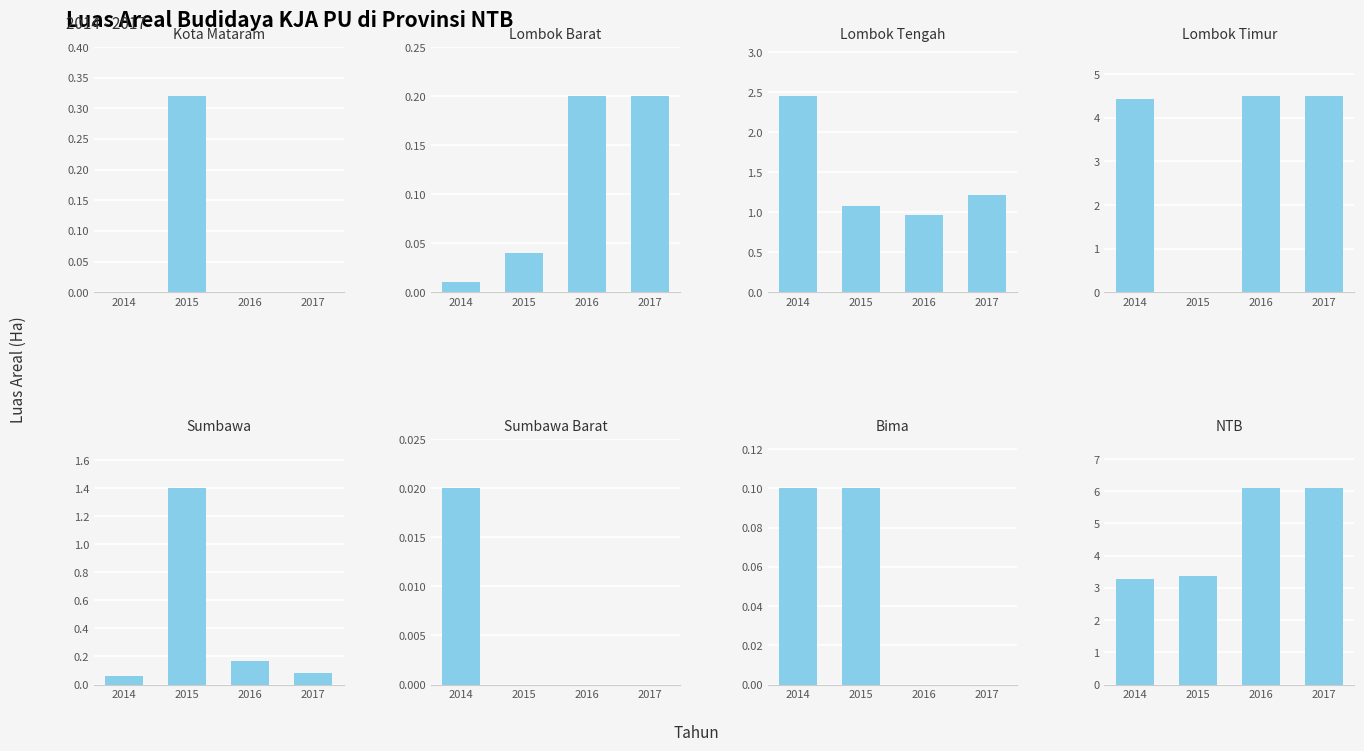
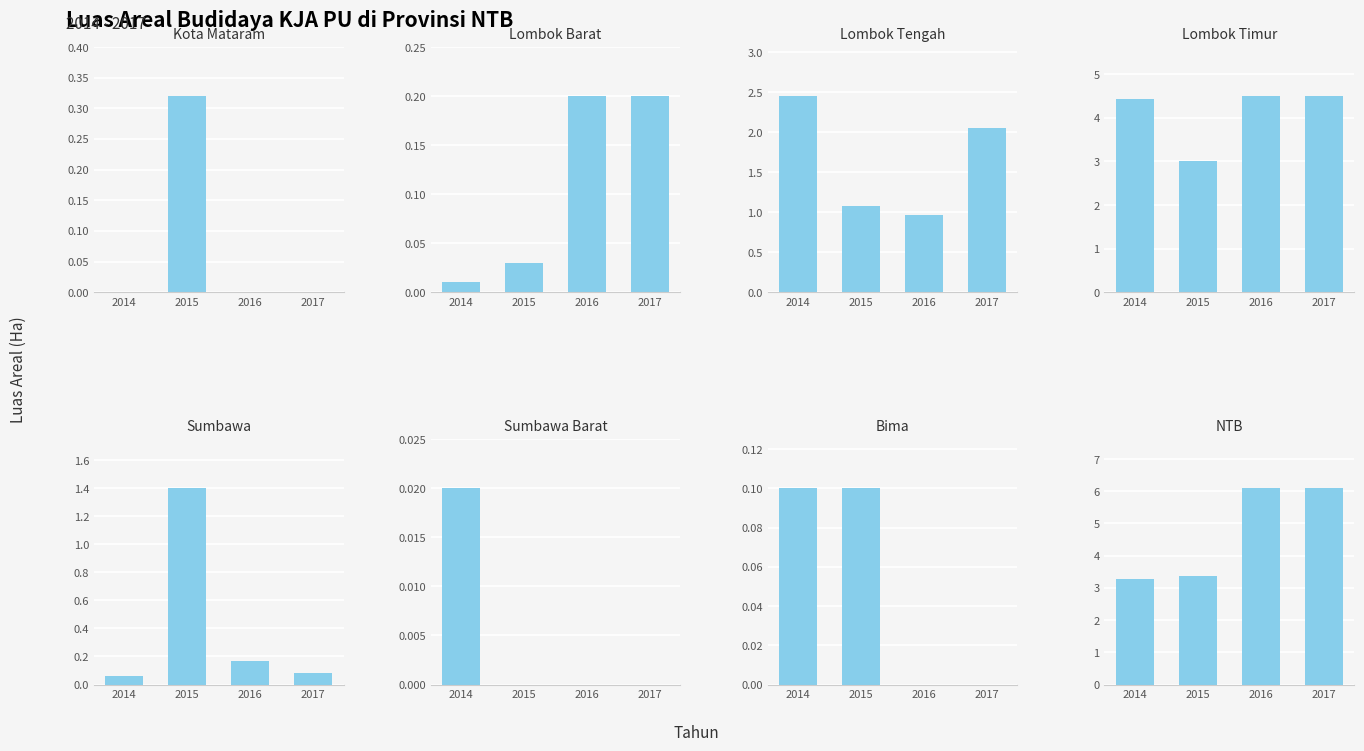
Lombok Barat, 2015: 0.04 -> 0.03
Lombok Tengah, 2017: 1.2 -> 2.1
Lombok Timur, 2015: 0.0 -> 3.0
